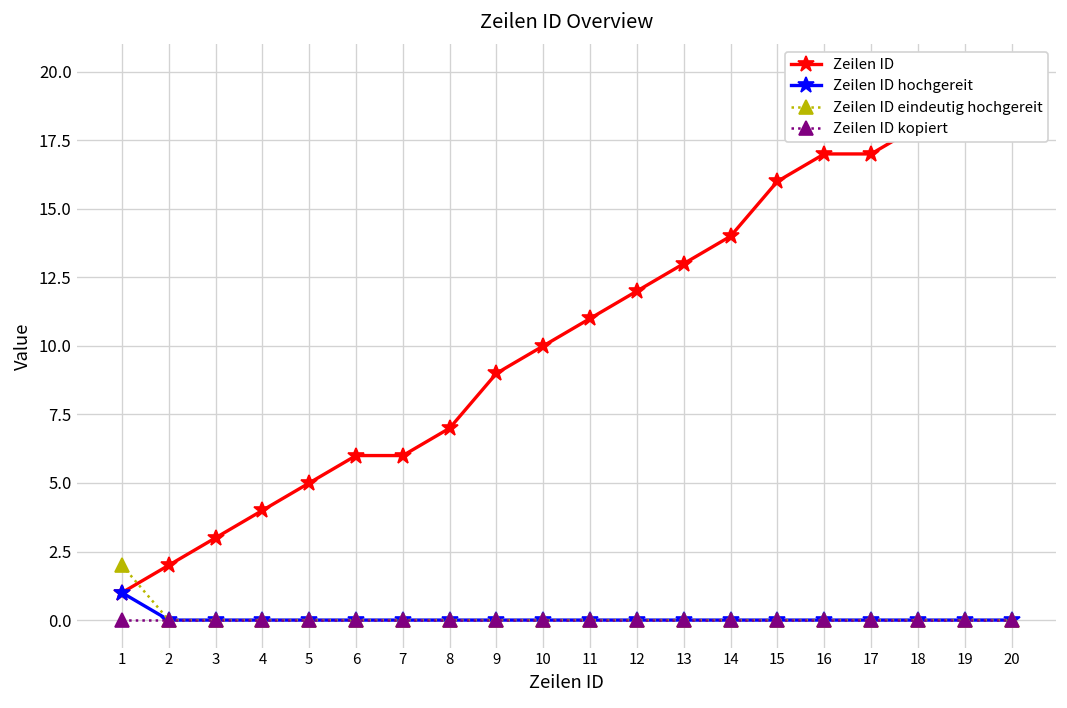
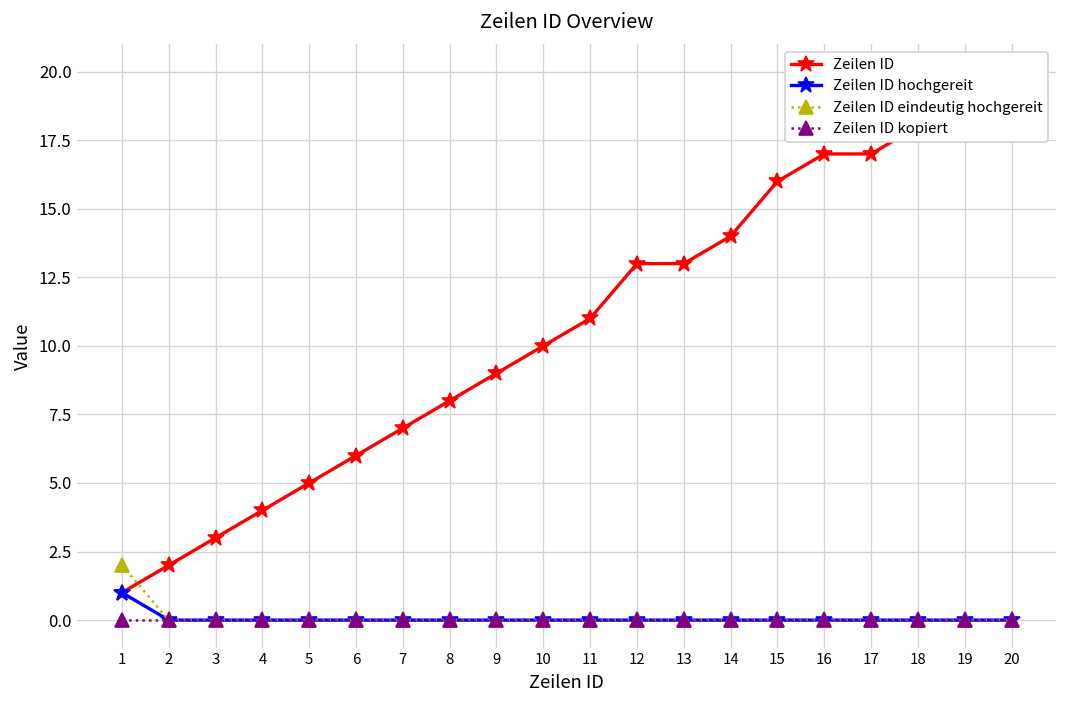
Zeilen ID, 7: 6 -> 7
Zeilen ID, 8: 7 -> 8
Zeilen ID, 12: 12 -> 13
